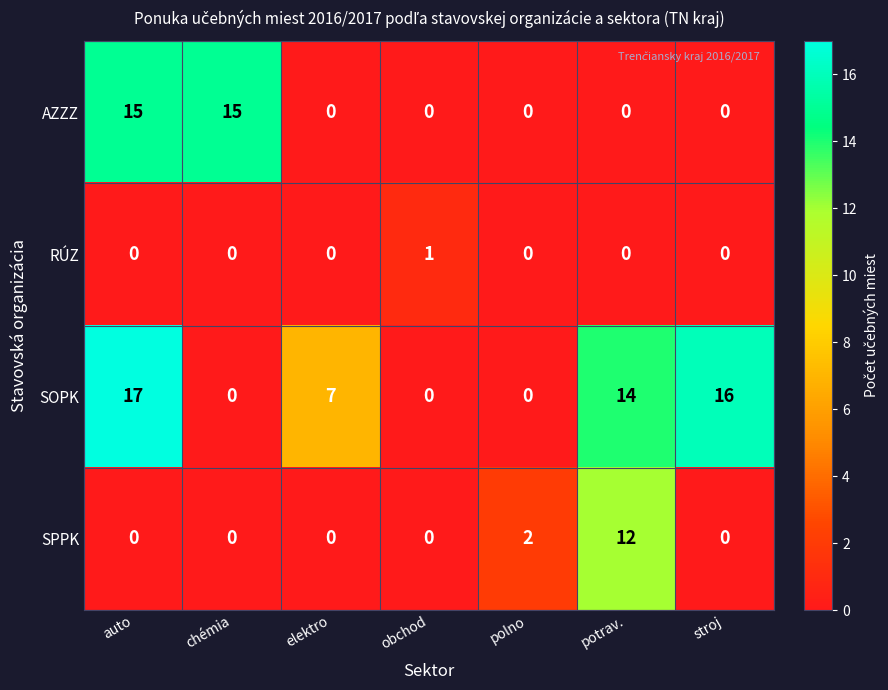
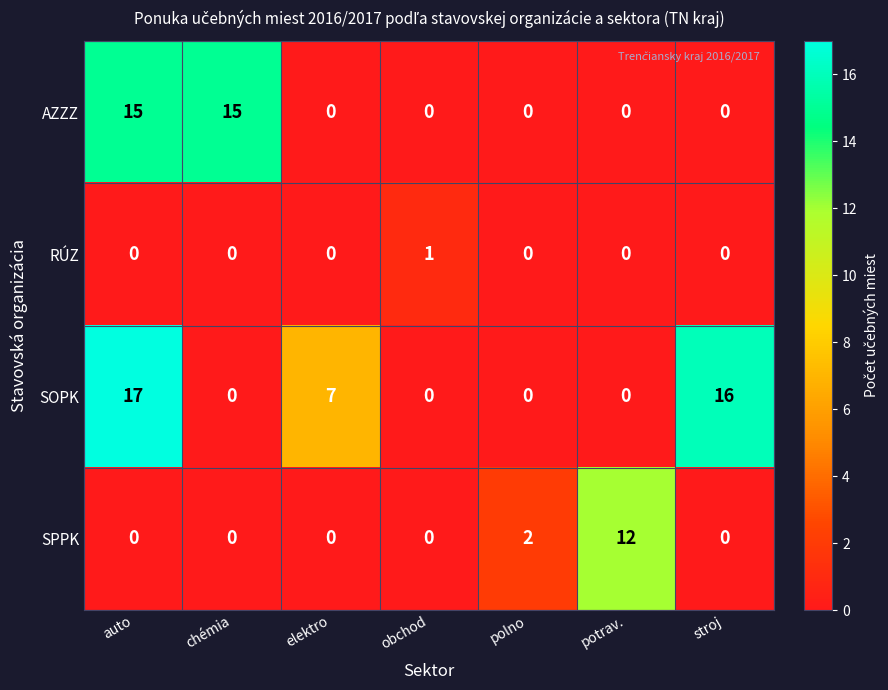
SOPK, potrav.: 14 -> 0
